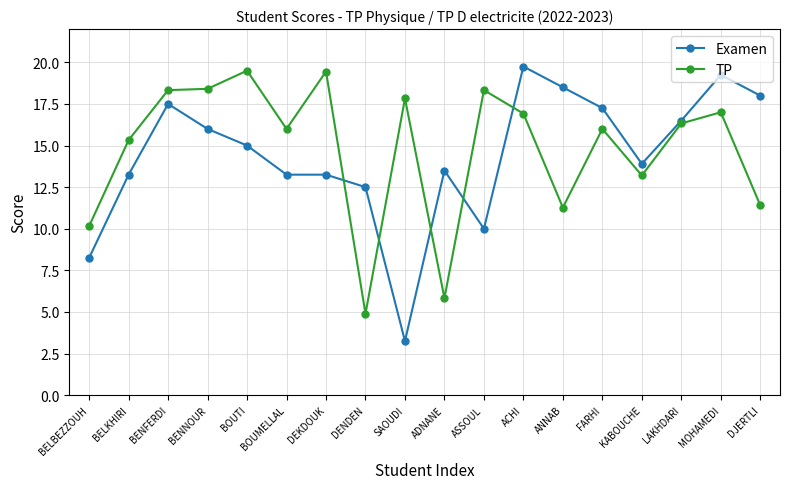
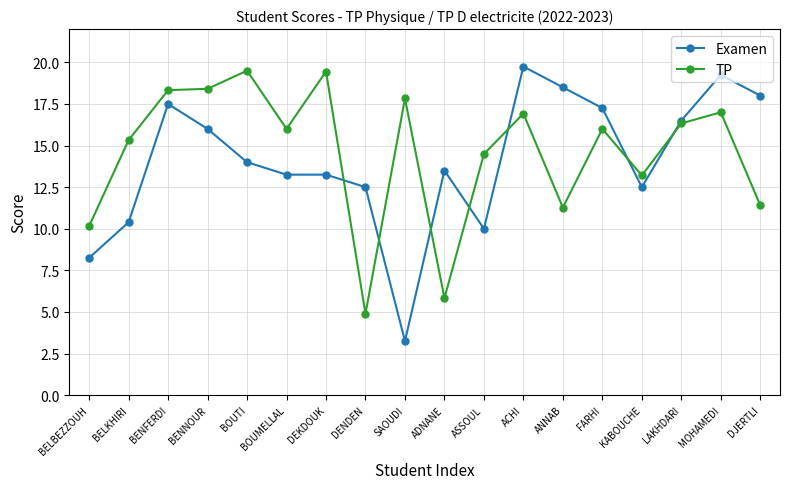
Examen, BELKHIRI: 13.3 -> 10.4
Examen, BOUTI: 15 -> 14
TP, ASSOUL: 18.3 -> 14.5
Examen, KABOUCHE: 13.9 -> 12.5
